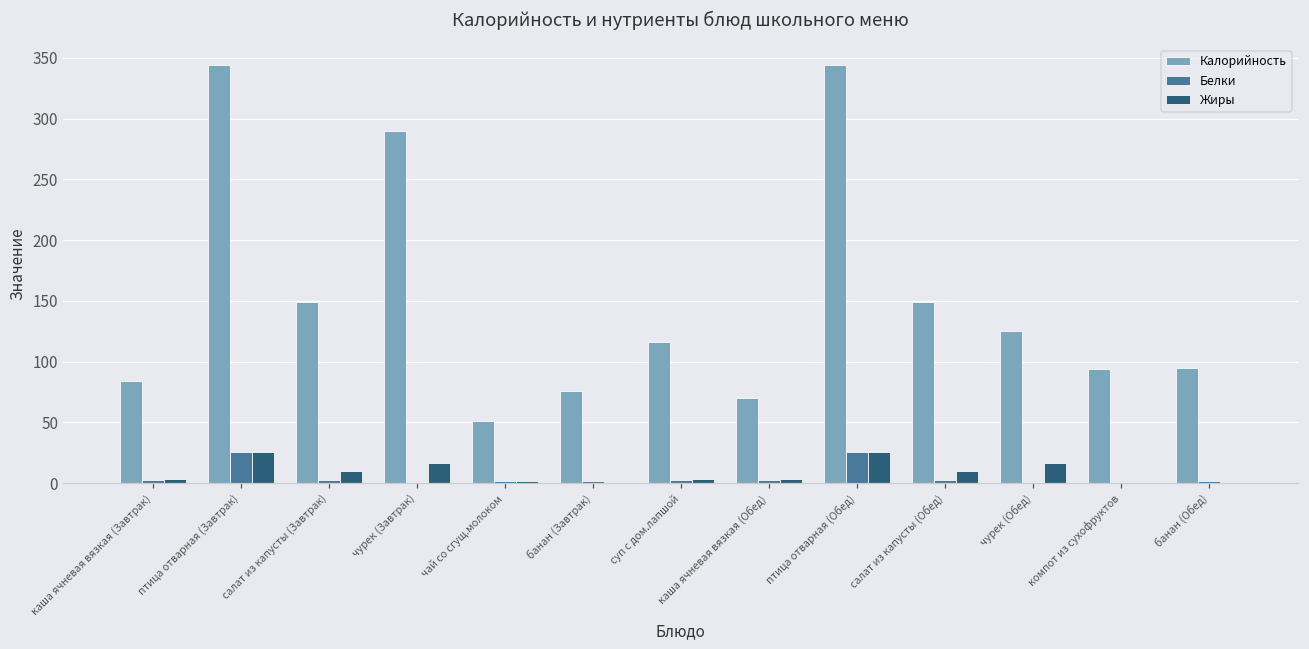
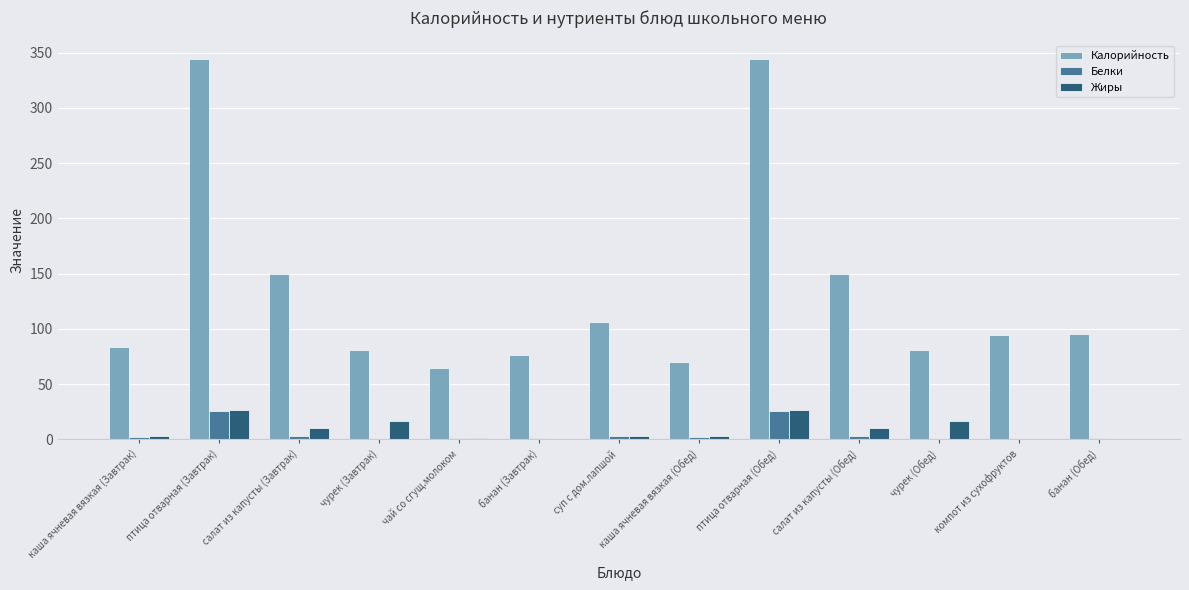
Калорийность, чурек (Завтрак): 290 -> 81
Калорийность, чай со сгущ.молоком: 51 -> 65
Калорийность, суп с дом.лапшой: 116 -> 107
Калорийность, чурек (Обед): 125 -> 81
